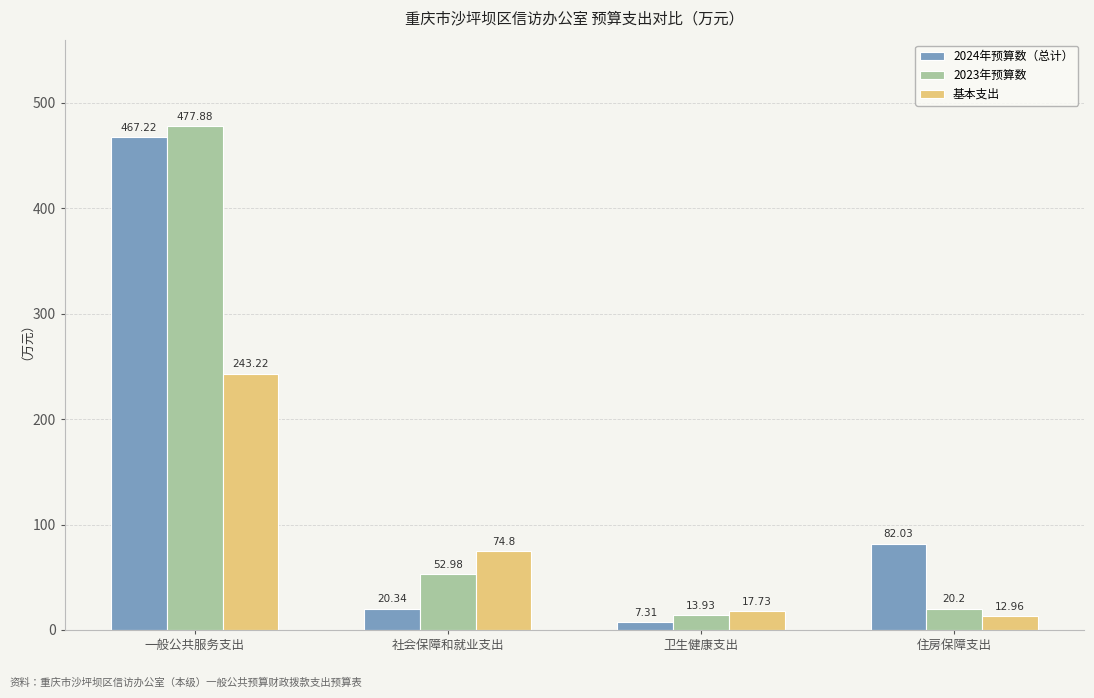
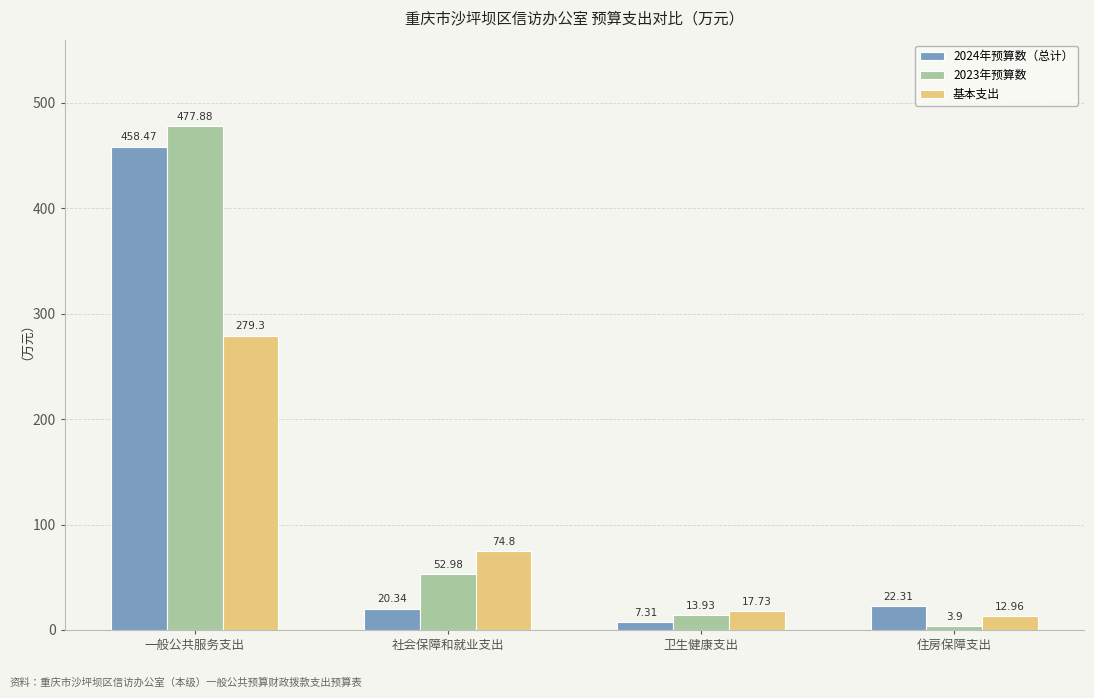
2024年预算数（总计）, 一般公共服务支出: 467.22 -> 458.47
基本支出, 一般公共服务支出: 243.22 -> 279.3
2024年预算数（总计）, 住房保障支出: 82.03 -> 22.31
2023年预算数, 住房保障支出: 20.2 -> 3.9
